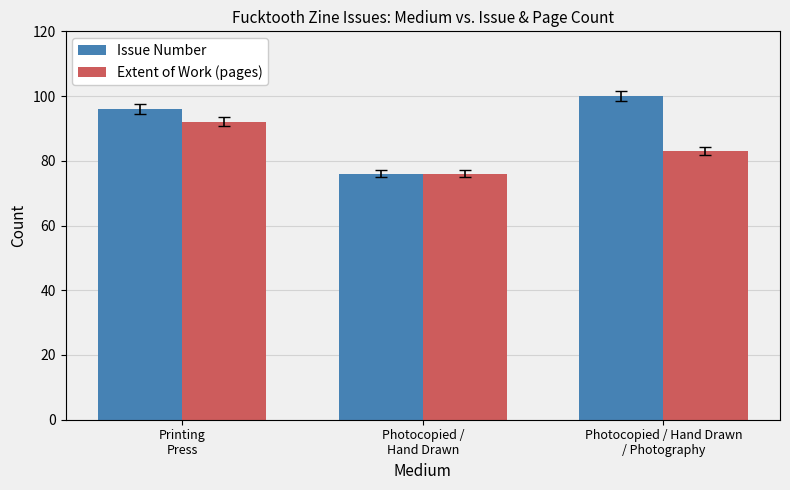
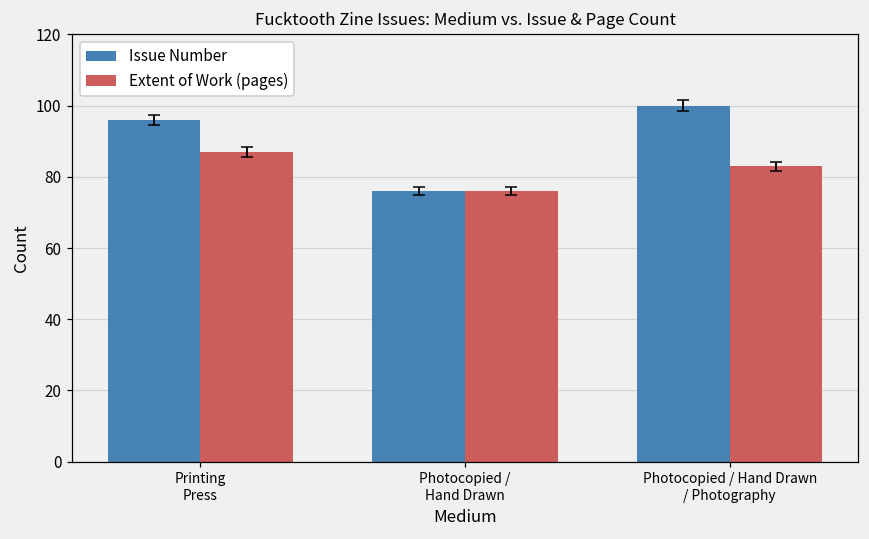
Extent of Work (pages), Printing Press: 92 -> 87
